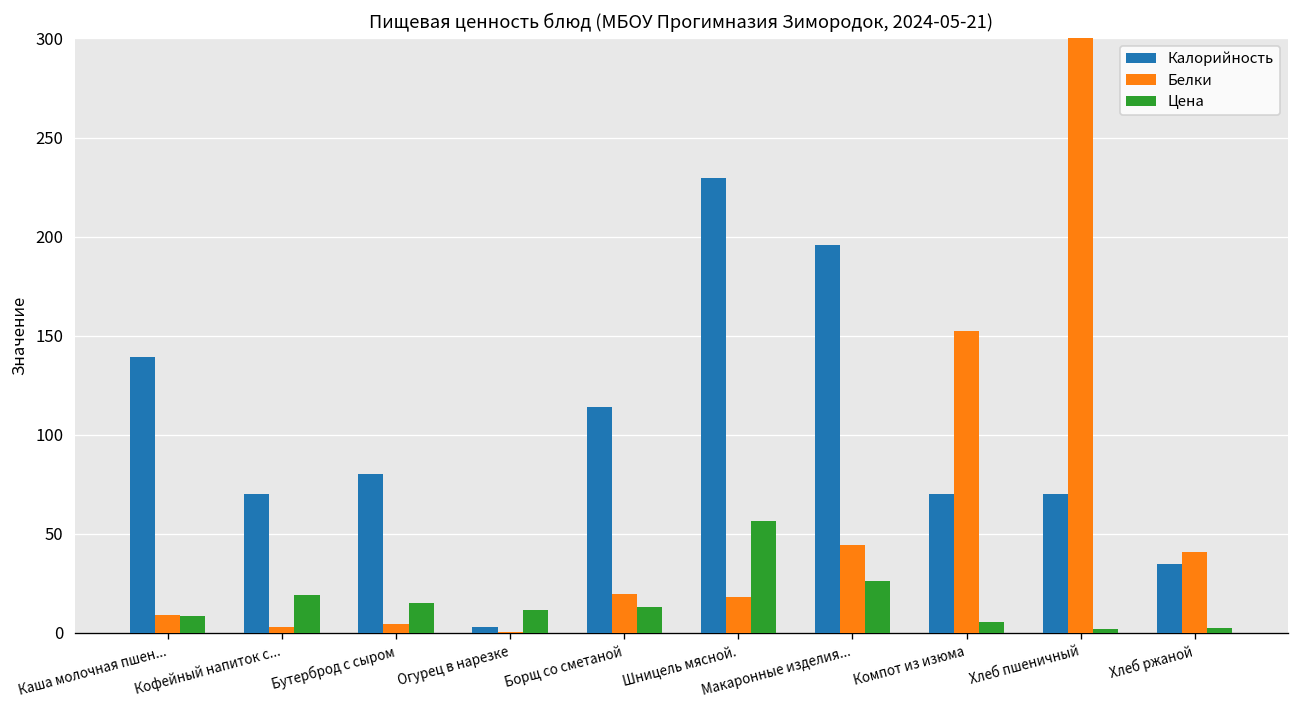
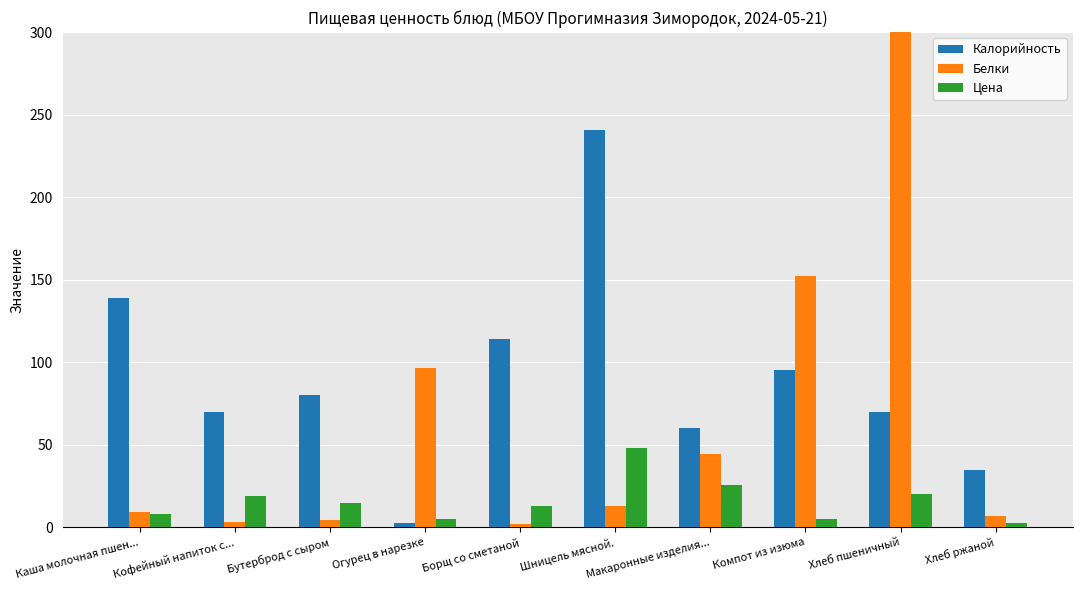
Белки, Огурец в нарезке: 1 -> 97
Цена, Огурец в нарезке: 12 -> 5
Белки, Борщ со сметаной: 20 -> 2
Калорийность, Шницель мясной.: 229 -> 241
Белки, Шницель мясной.: 18 -> 13
Цена, Шницель мясной.: 56 -> 48
Калорийность, Макаронные изделия...: 196 -> 60
Калорийность, Компот из изюма: 70 -> 95
Цена, Хлеб пшеничный: 2 -> 20
Белки, Хлеб ржаной: 41 -> 7
